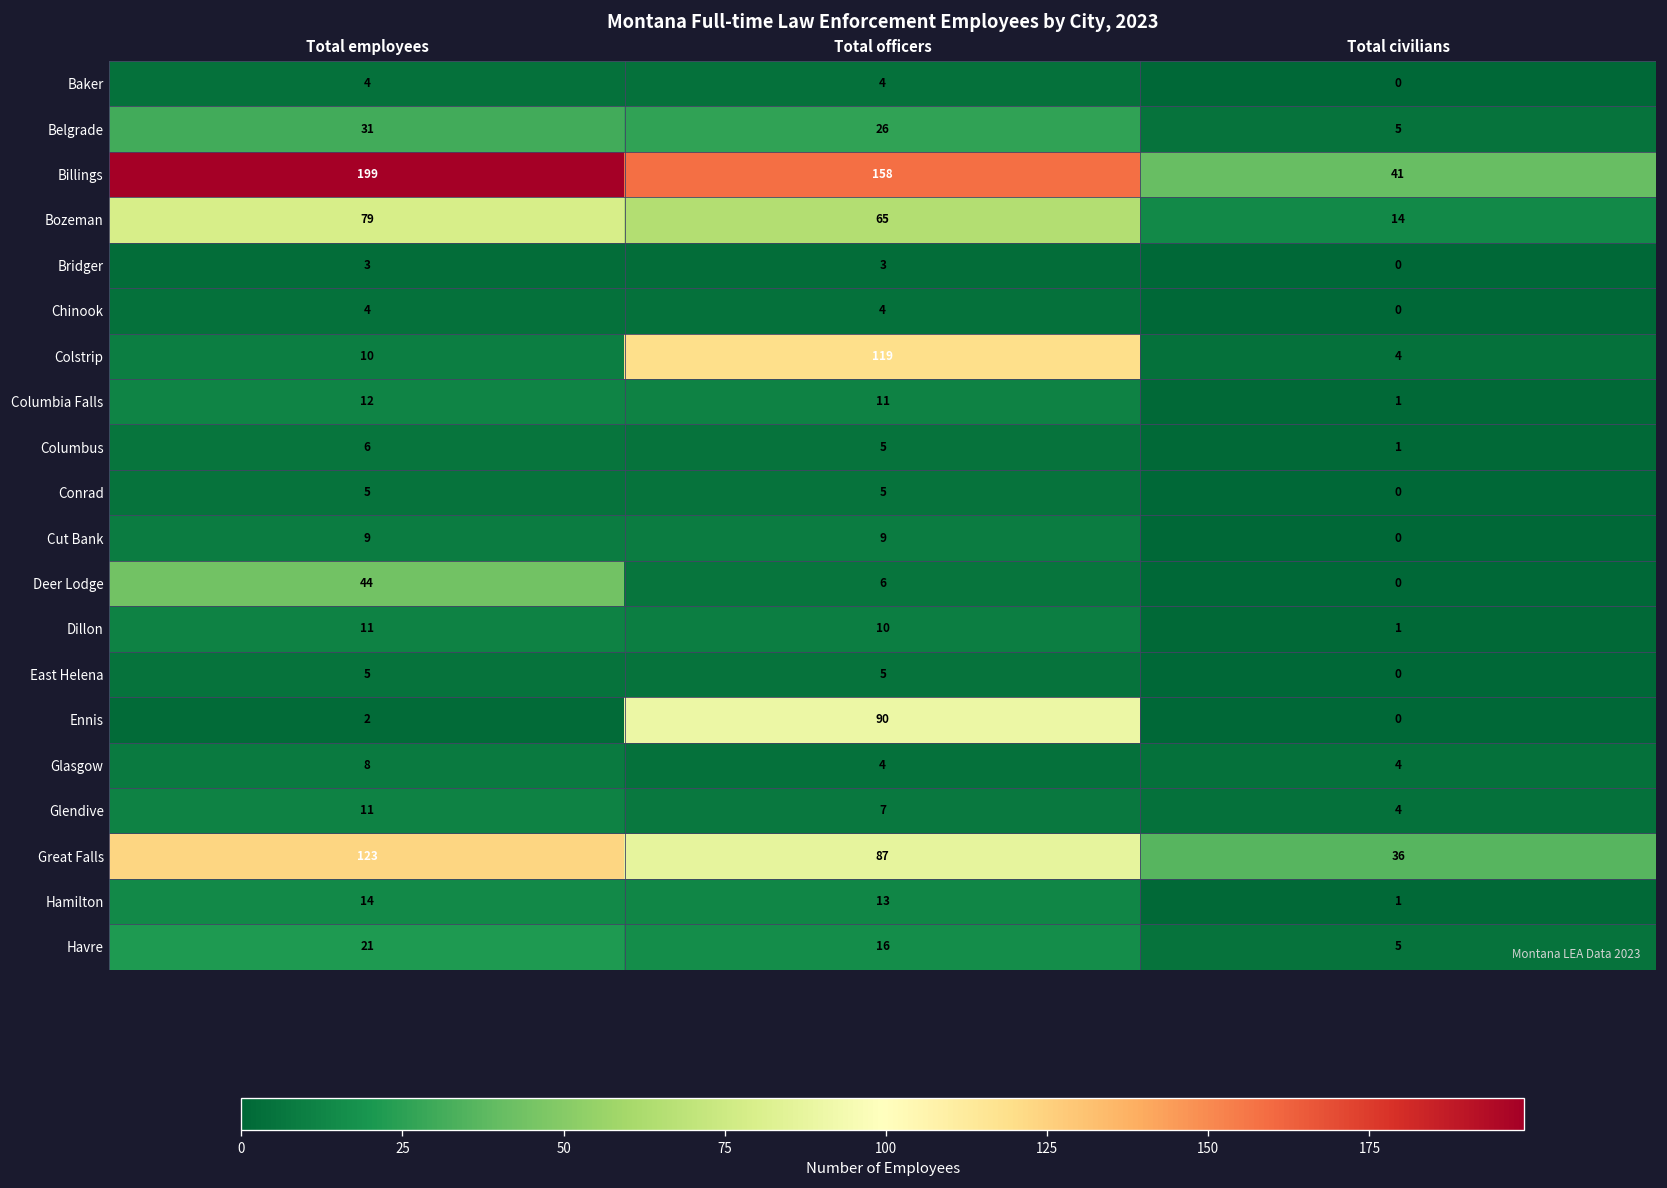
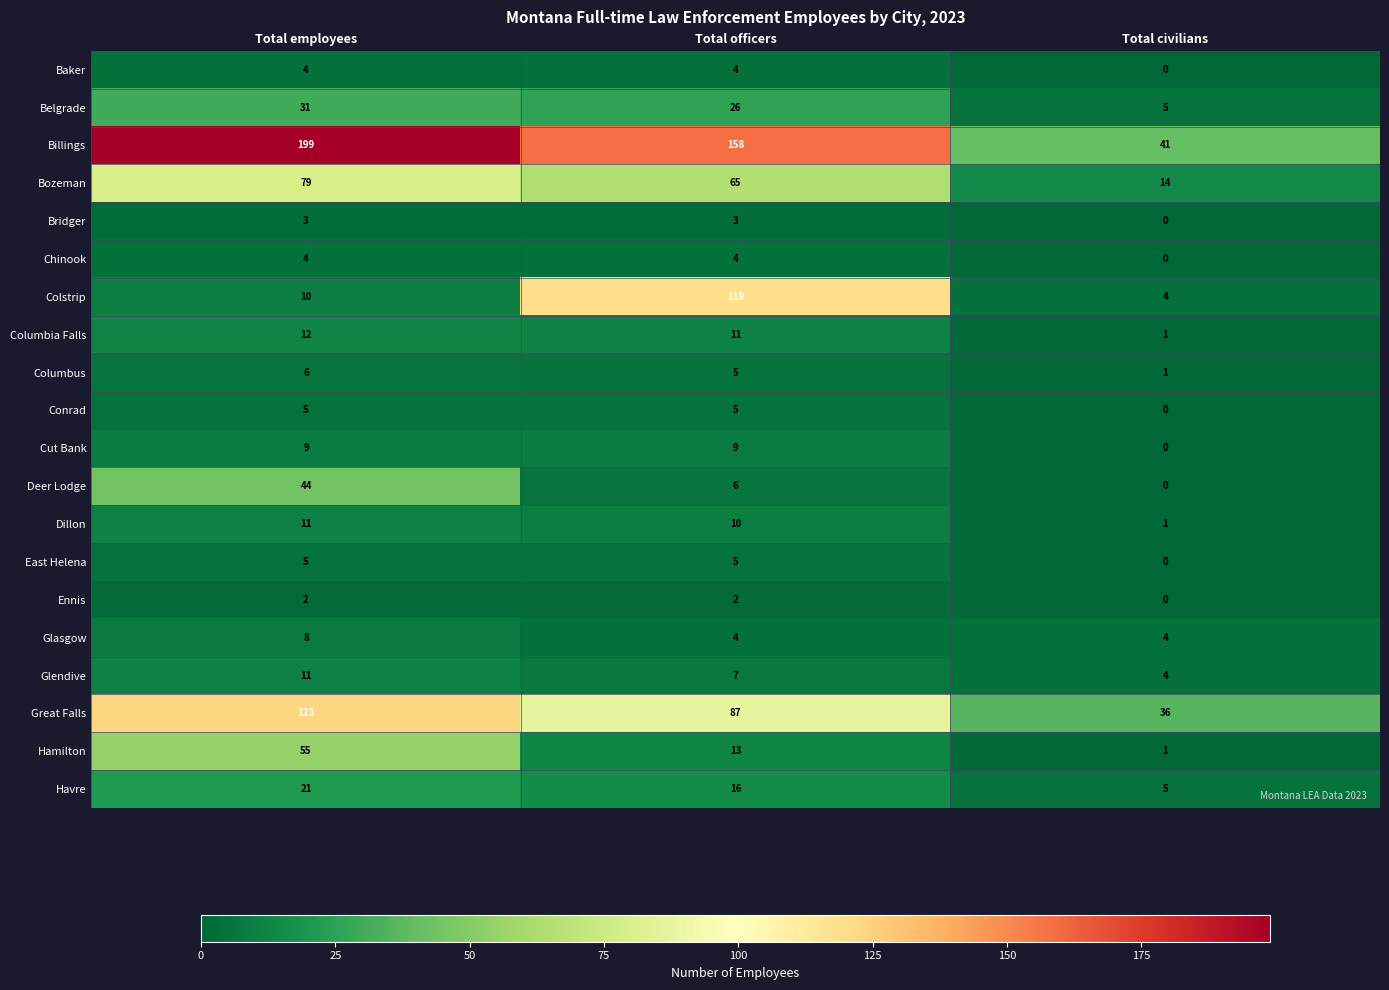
Ennis, Total officers: 90 -> 2
Hamilton, Total employees: 14 -> 55
